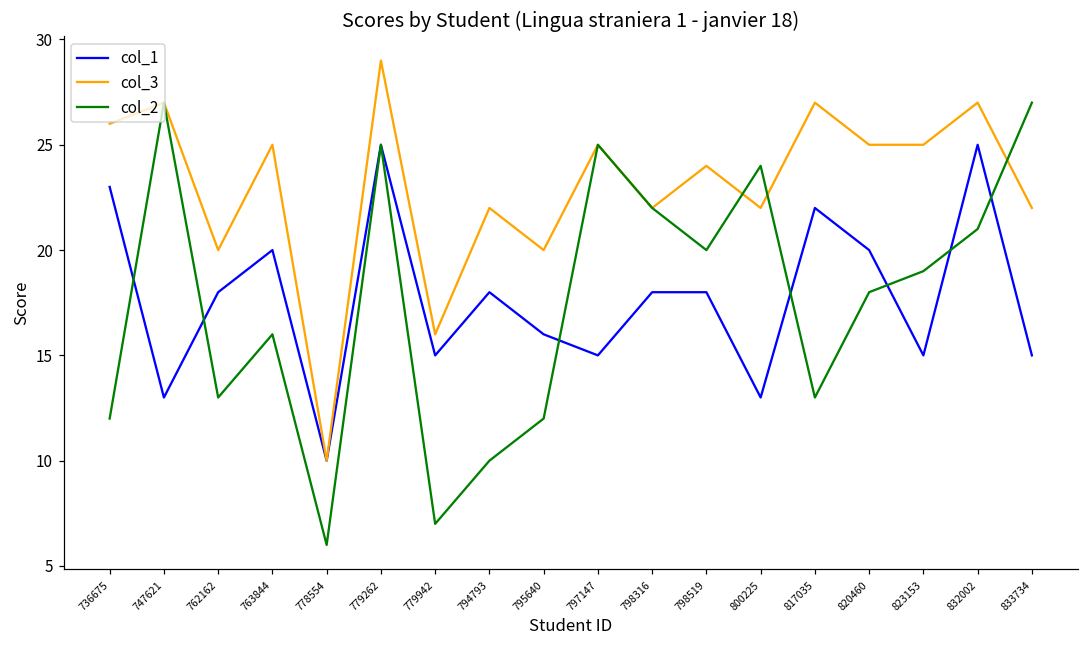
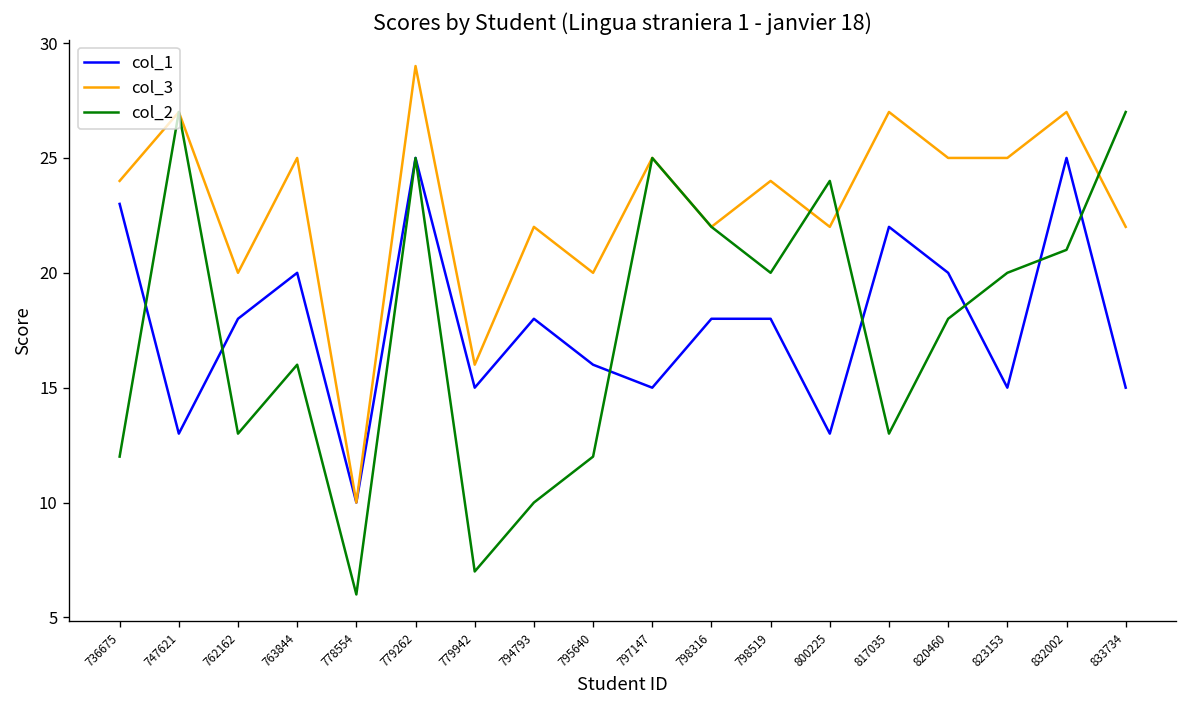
col_3, 736675: 26 -> 24
col_2, 823153: 19 -> 20
